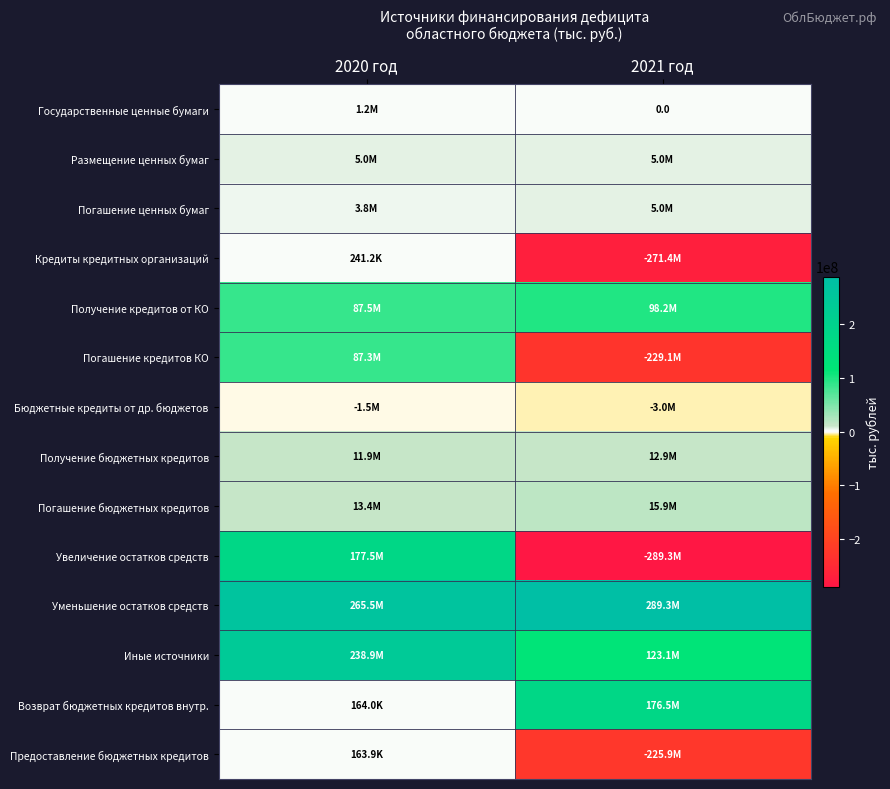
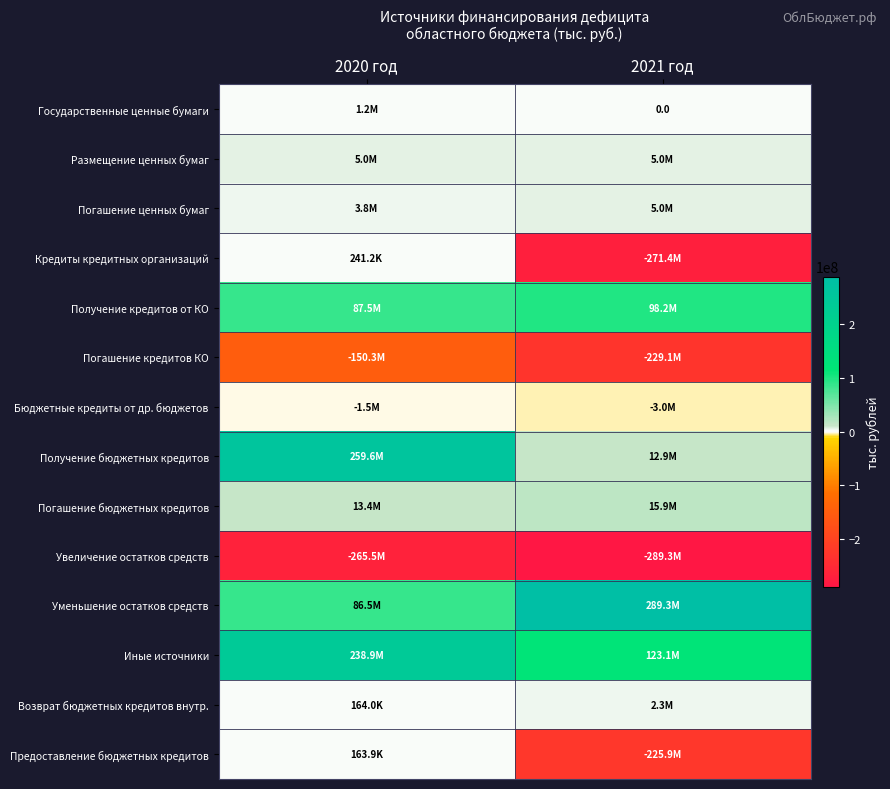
Погашение кредитов КО, 2020 год: 87.3M -> -150.3M
Получение бюджетных кредитов, 2020 год: 11.9M -> 259.6M
Увеличение остатков средств, 2020 год: 177.5M -> -265.5M
Уменьшение остатков средств, 2020 год: 265.5M -> 86.5M
Возврат бюджетных кредитов внутр., 2021 год: 176.5M -> 2.3M
